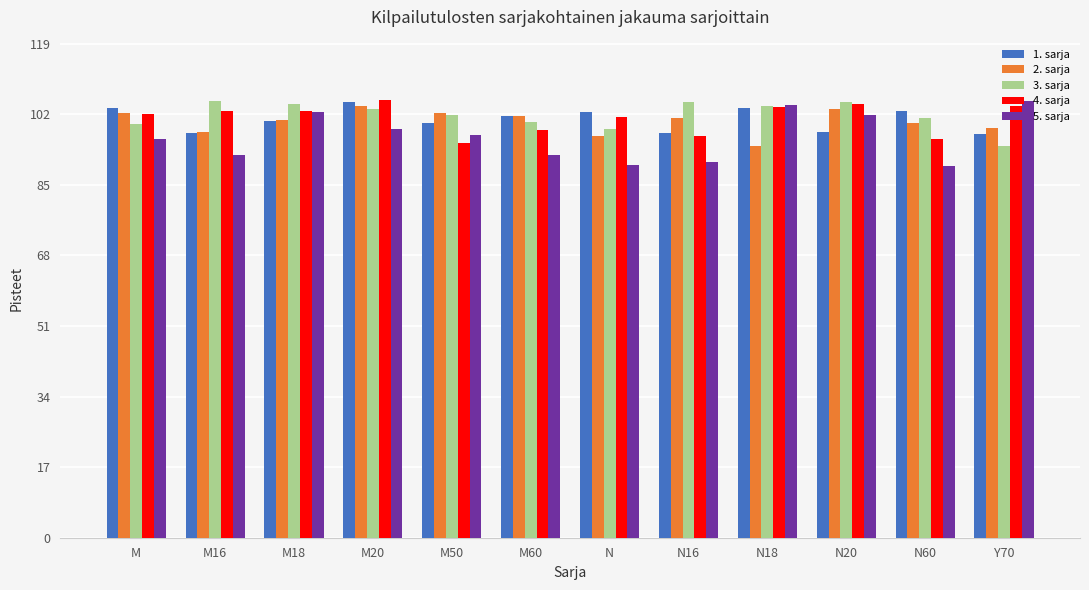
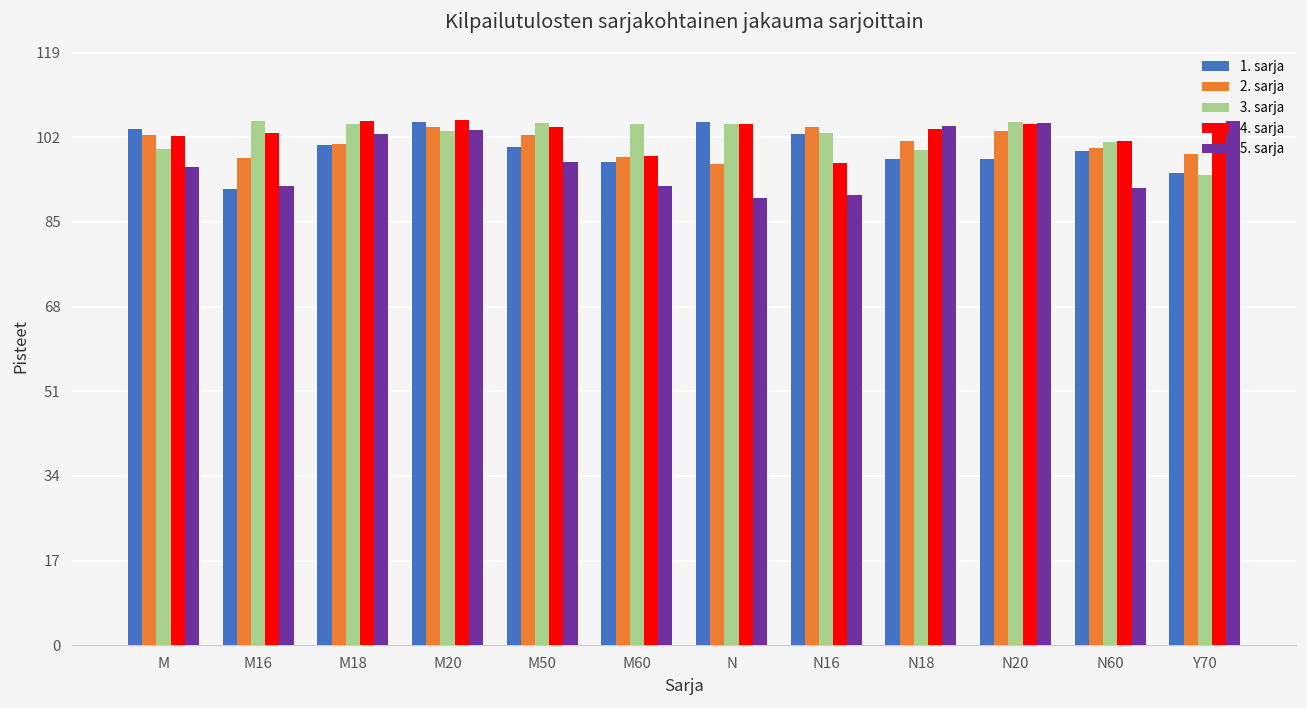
1. sarja, M16: 98 -> 92
4. sarja, M18: 103 -> 105
5. sarja, M20: 99 -> 103
3. sarja, M50: 102 -> 105
4. sarja, M50: 95 -> 104
1. sarja, M60: 102 -> 97
2. sarja, M60: 102 -> 98
3. sarja, M60: 100 -> 105
1. sarja, N: 103 -> 105
3. sarja, N: 99 -> 105
4. sarja, N: 101 -> 105
1. sarja, N16: 97 -> 103
2. sarja, N16: 101 -> 104
3. sarja, N16: 105 -> 103
1. sarja, N18: 104 -> 98
2. sarja, N18: 94 -> 101
3. sarja, N18: 104 -> 100
5. sarja, N20: 102 -> 105
1. sarja, N60: 103 -> 99
4. sarja, N60: 96 -> 101
5. sarja, N60: 90 -> 92
1. sarja, Y70: 97 -> 95
